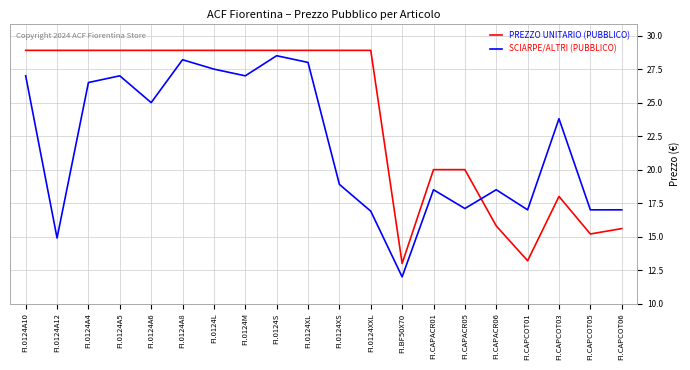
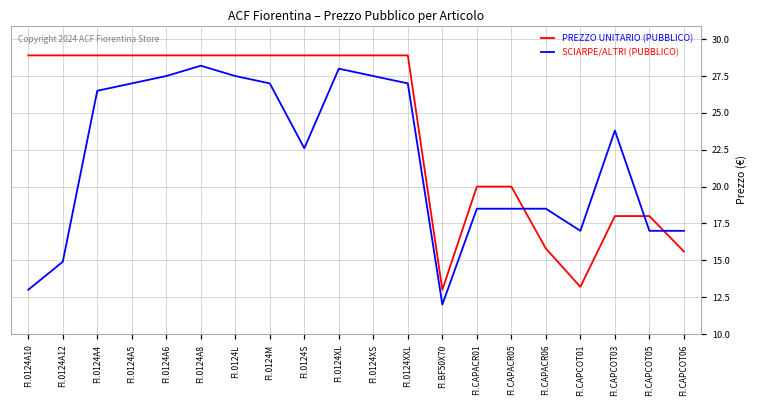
SCIARPE/ALTRI (PUBBLICO), FI.0124A10: 27 -> 13
SCIARPE/ALTRI (PUBBLICO), FI.0124A6: 25.0 -> 27.5
SCIARPE/ALTRI (PUBBLICO), FI.0124S: 28.5 -> 22.6
SCIARPE/ALTRI (PUBBLICO), FI.0124XS: 18.9 -> 27.5
SCIARPE/ALTRI (PUBBLICO), FI.0124XXL: 16.9 -> 27.0
SCIARPE/ALTRI (PUBBLICO), FI.CAPACR05: 17.1 -> 18.5
PREZZO UNITARIO (PUBBLICO), FI.CAPCOT05: 15.2 -> 18.0
